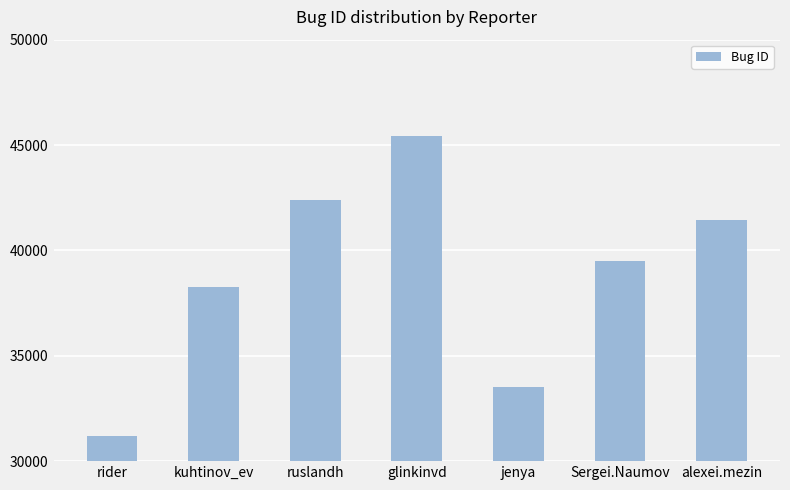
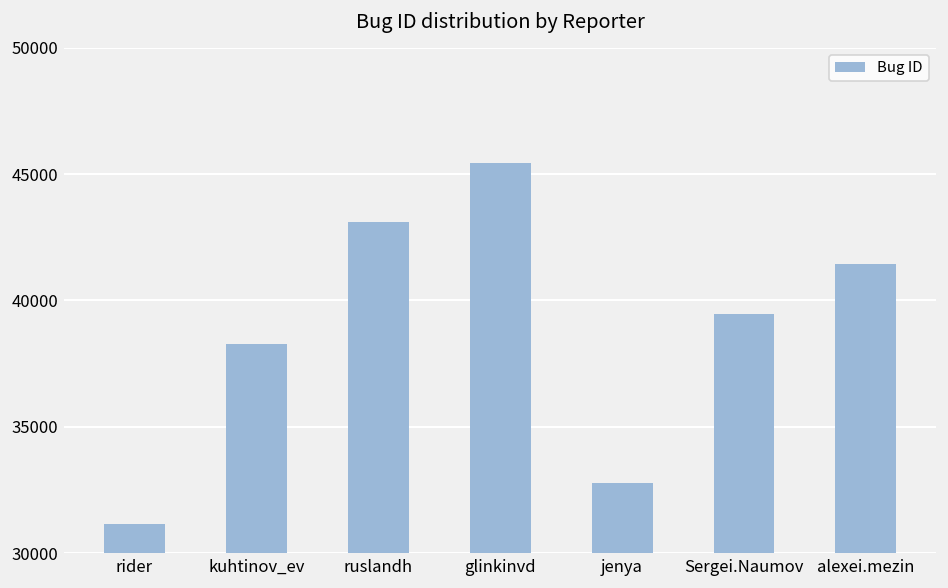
ruslandh: 42400 -> 43100
jenya: 33500 -> 32800
